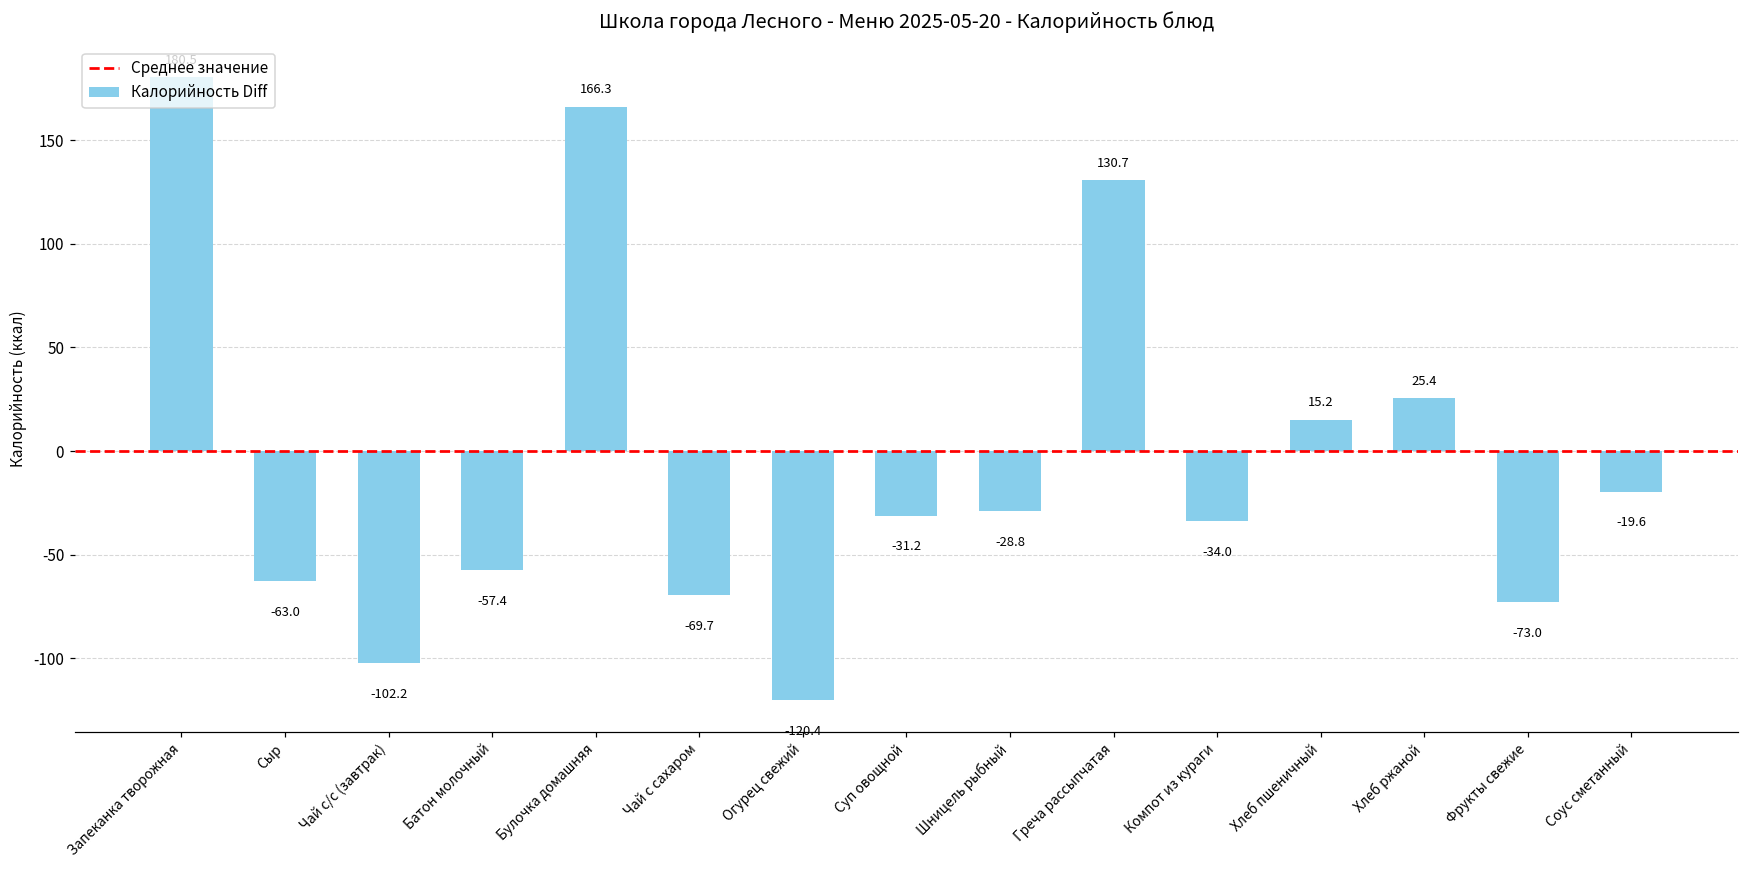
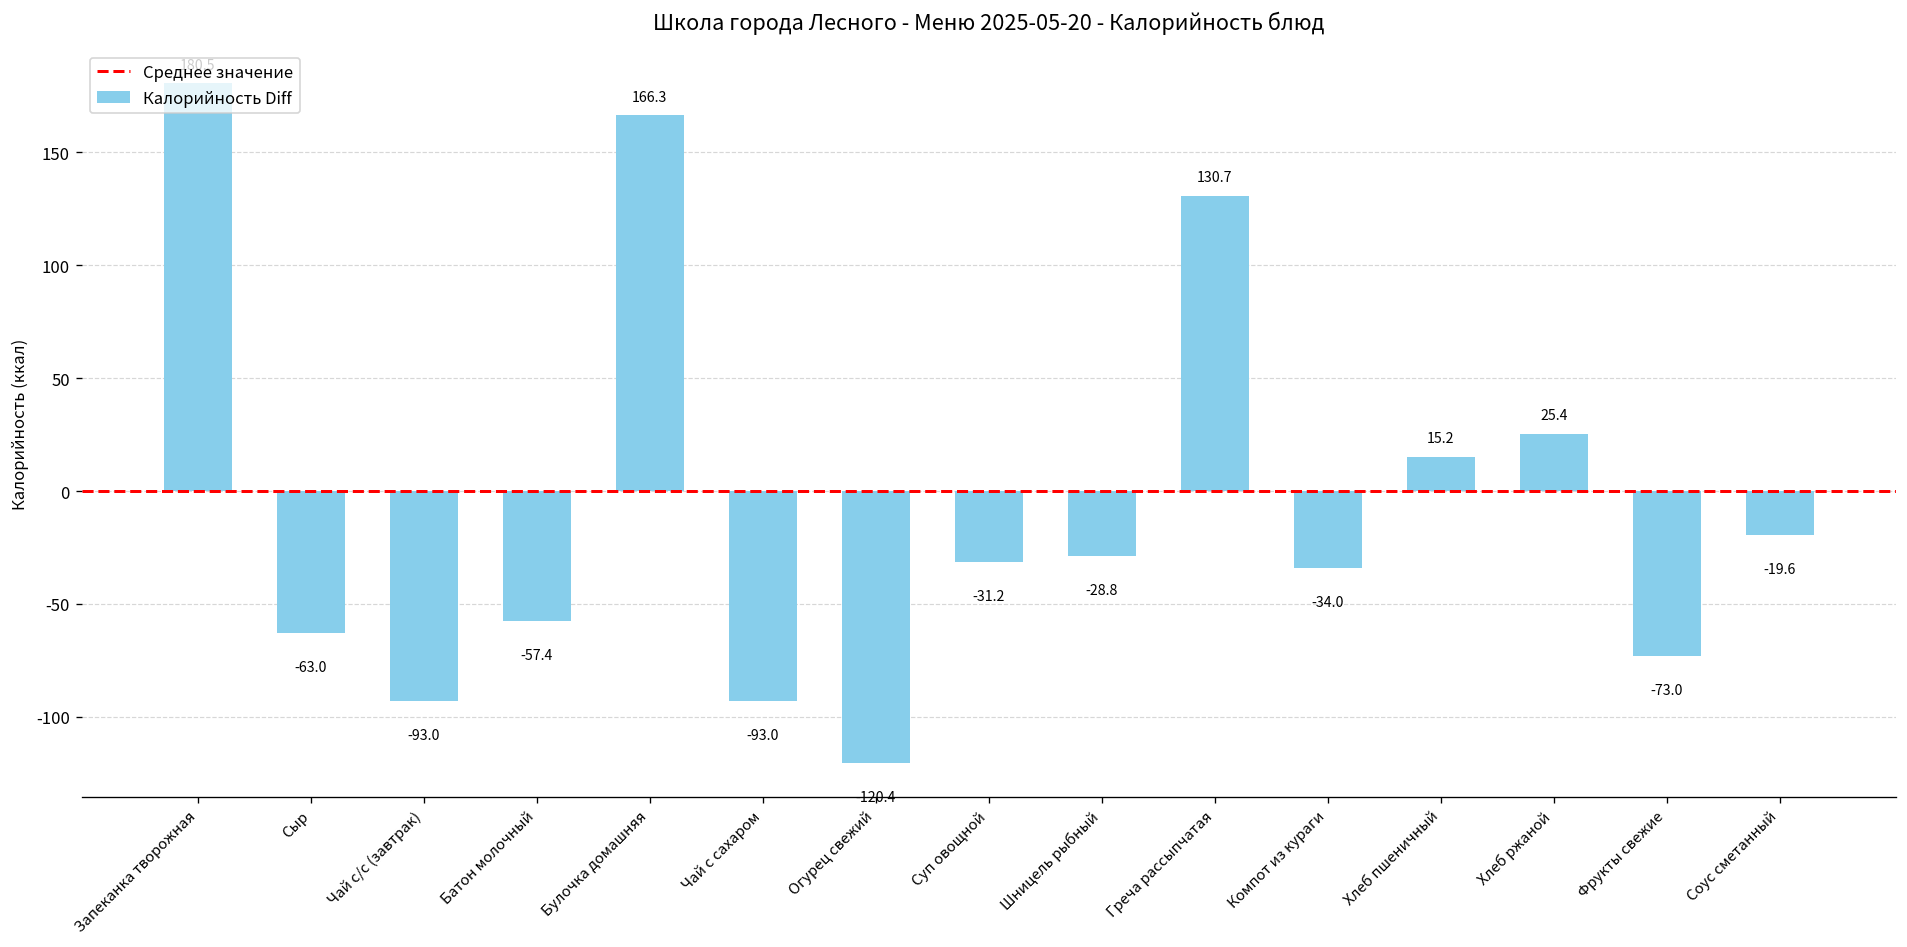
Чай с/с (завтрак): -102.2 -> -93.0
Чай с сахаром: -69.7 -> -93.0
